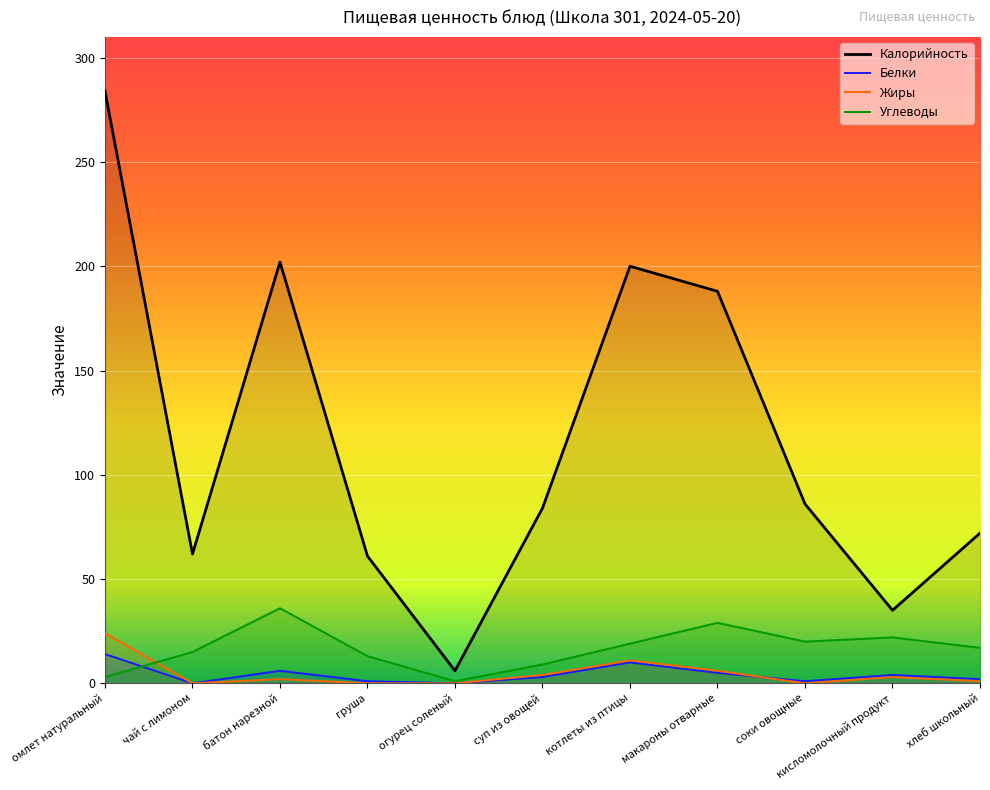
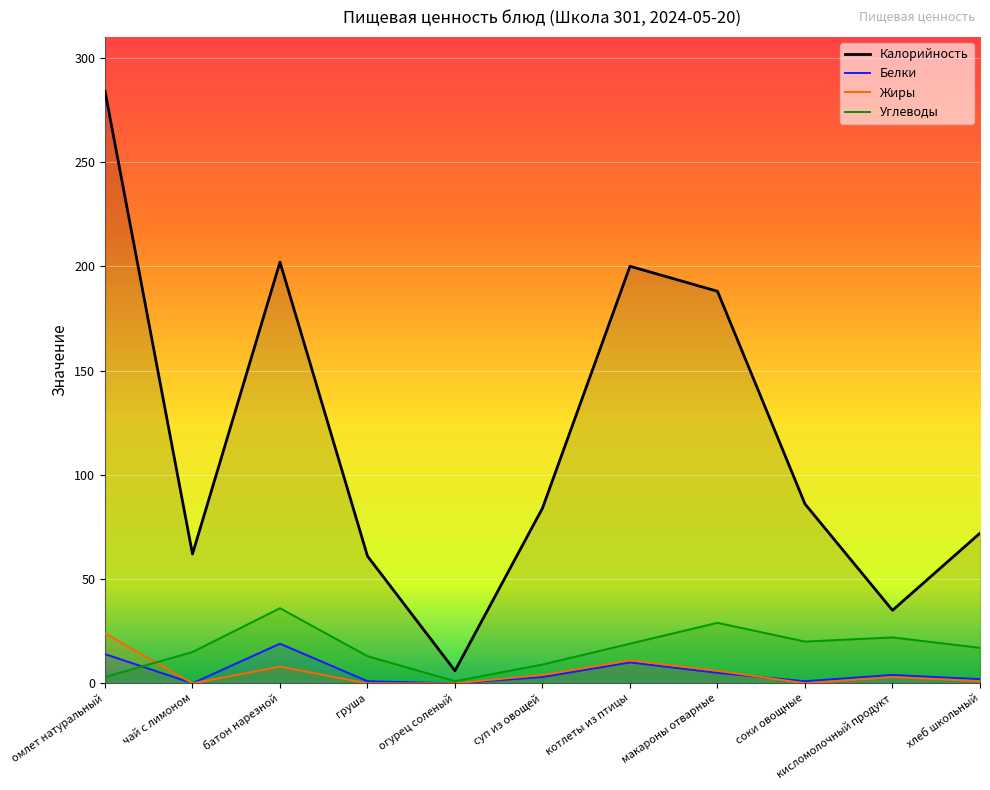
Белки, батон нарезной: 6 -> 19
Жиры, батон нарезной: 2 -> 8
